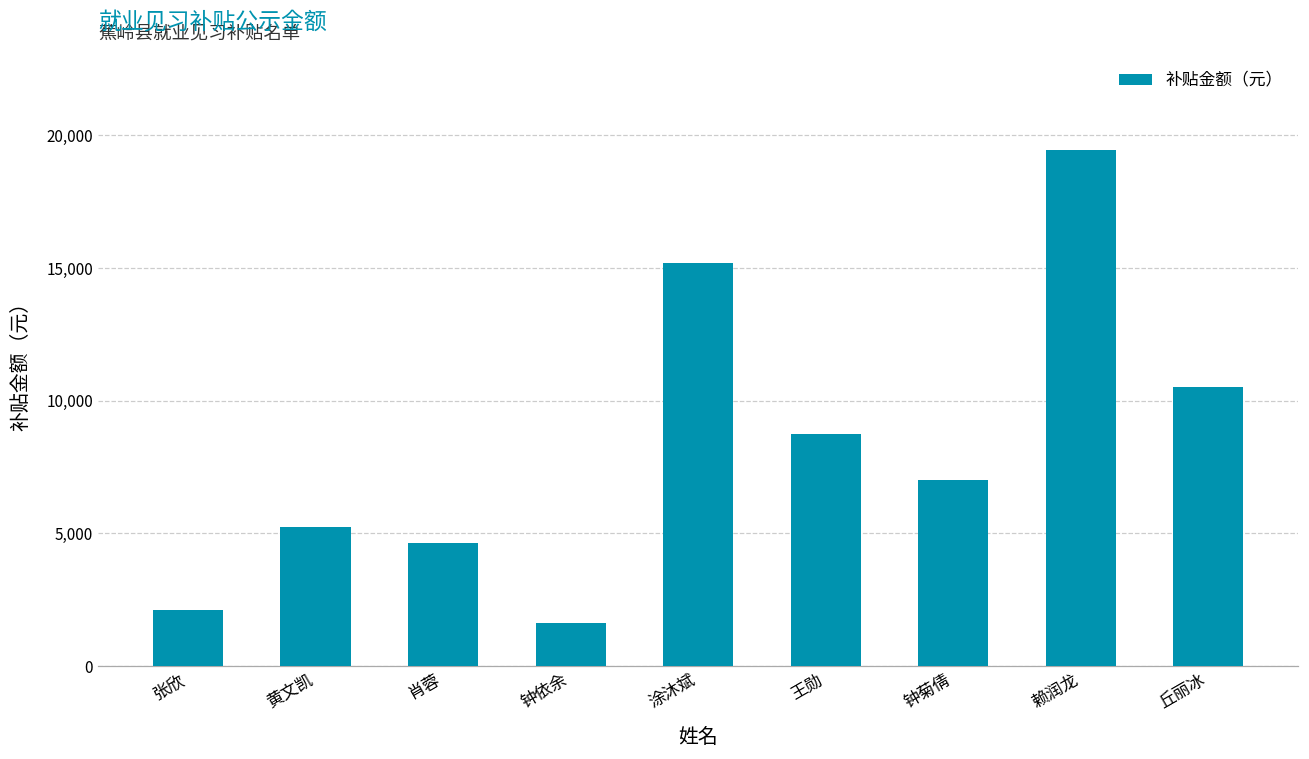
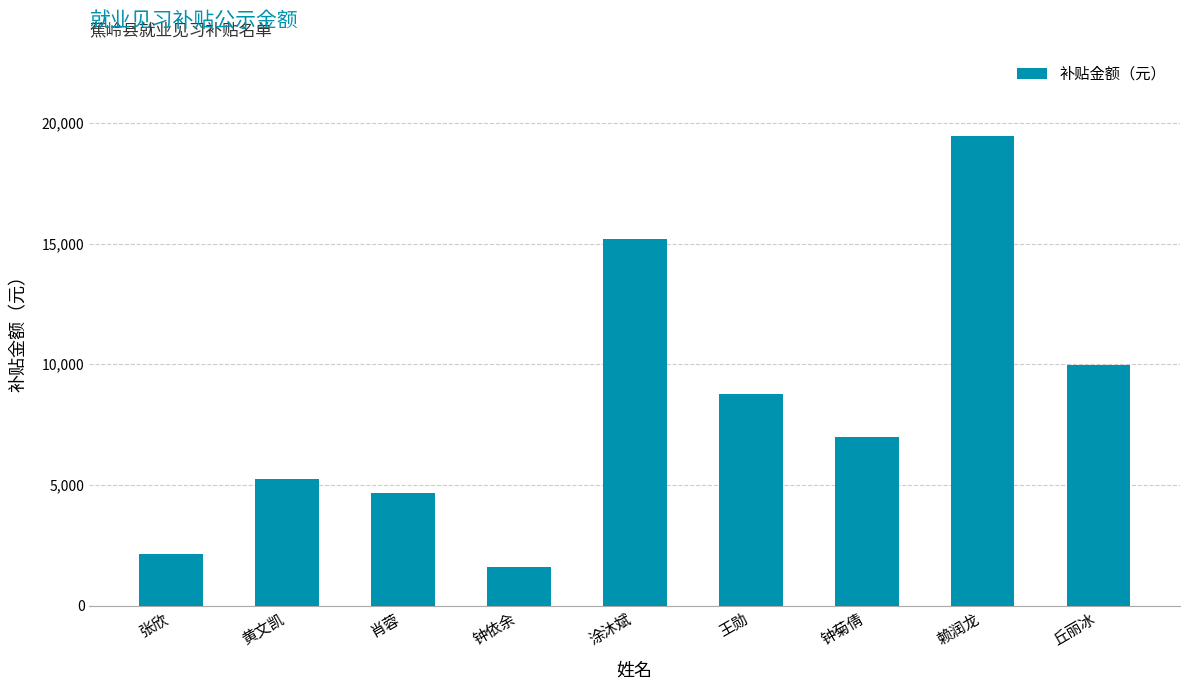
丘丽冰: 10,500 -> 10,000
